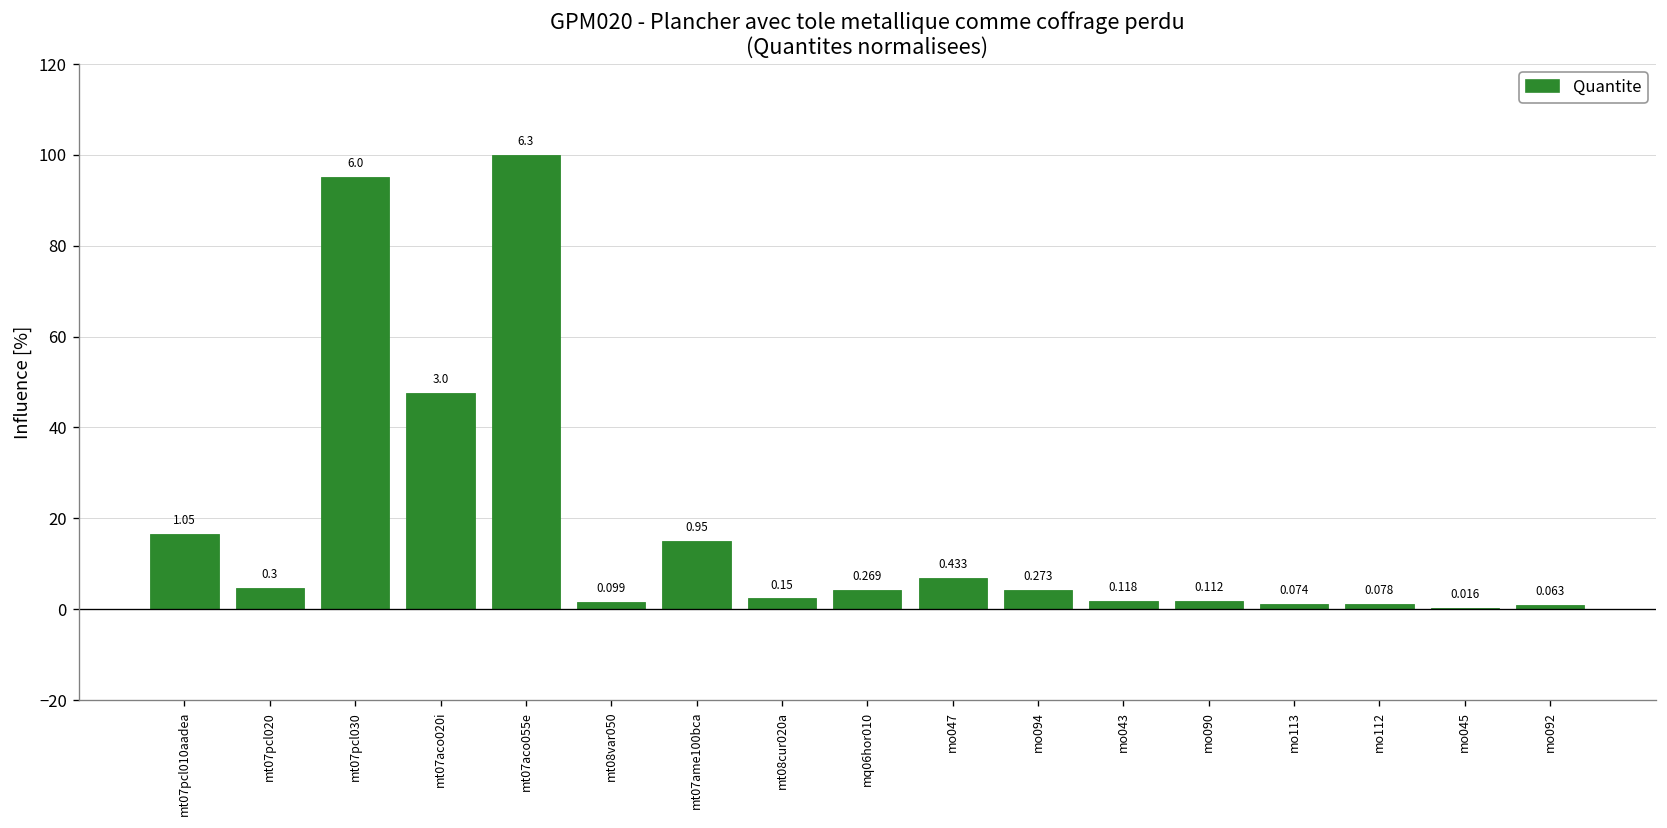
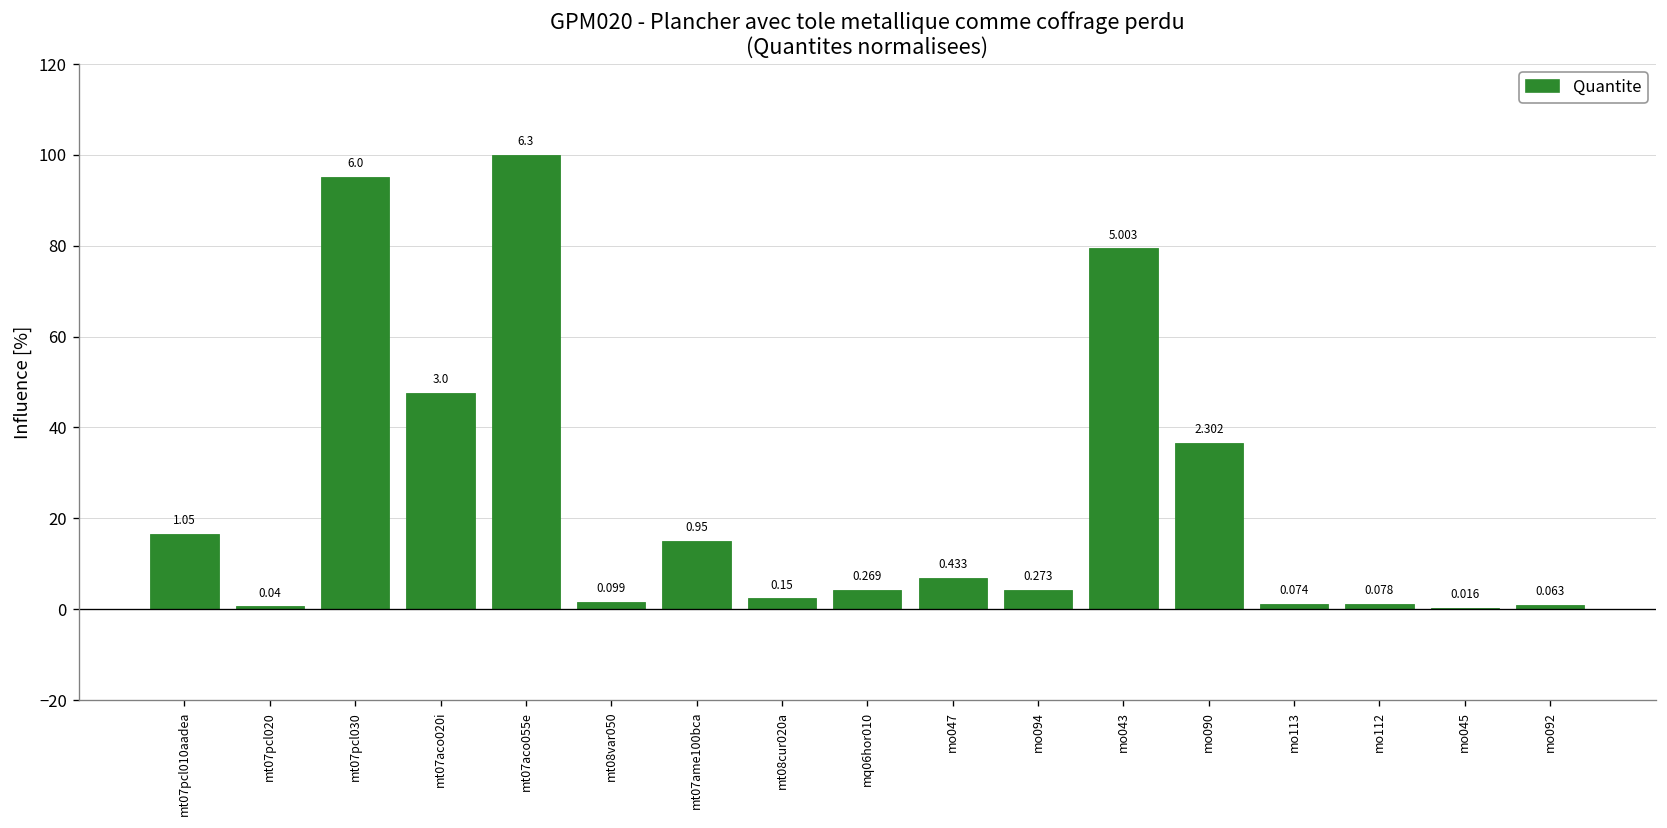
mt07pcl020: 0.3 -> 0.04
mo043: 0.118 -> 5.003
mo090: 0.112 -> 2.302
